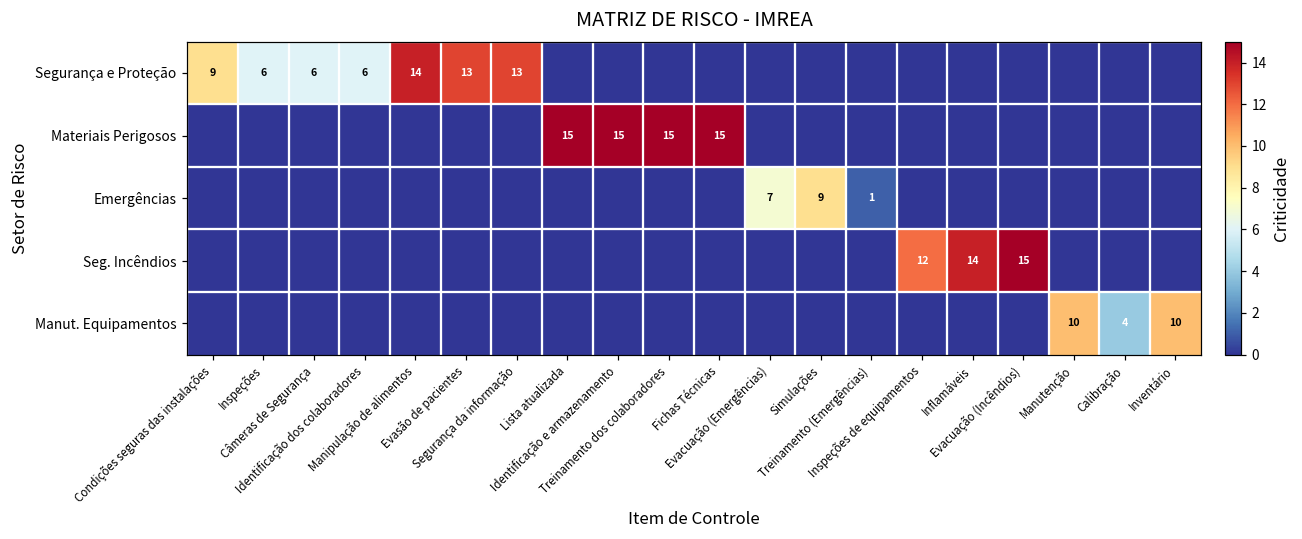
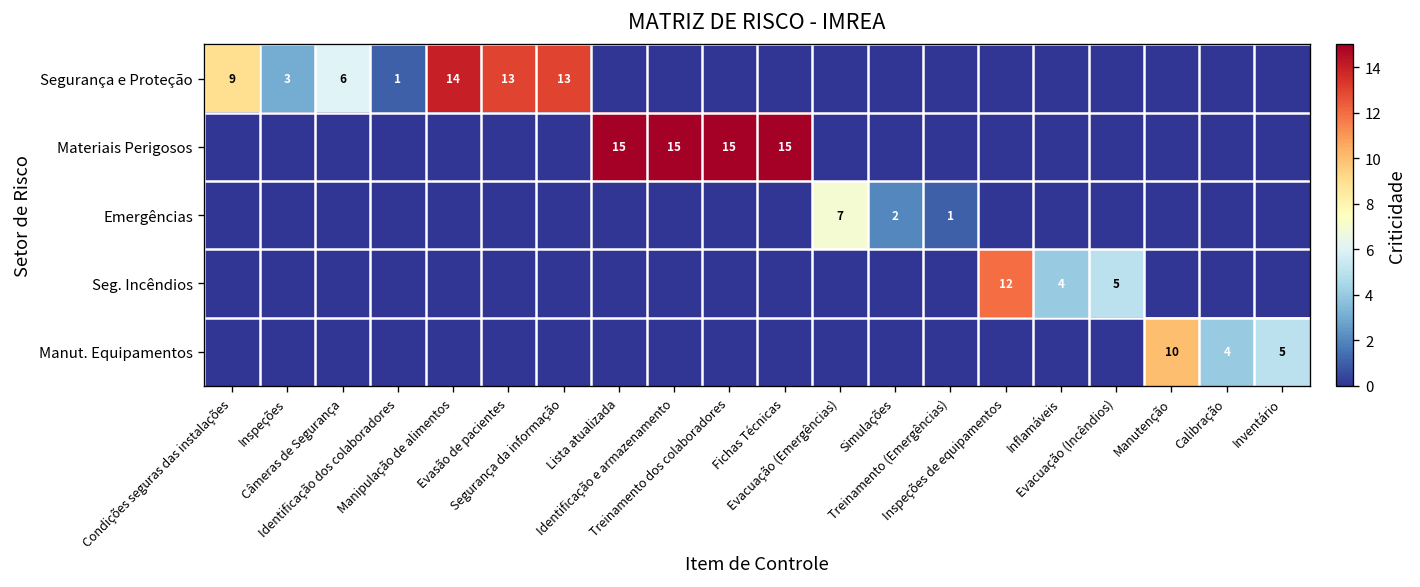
Segurança e Proteção, Inspeções: 6 -> 3
Segurança e Proteção, Identificação dos colaboradores: 6 -> 1
Emergências, Simulações: 9 -> 2
Seg. Incêndios, Inflamáveis: 14 -> 4
Seg. Incêndios, Evacuação (Incêndios): 15 -> 5
Manut. Equipamentos, Inventário: 10 -> 5
